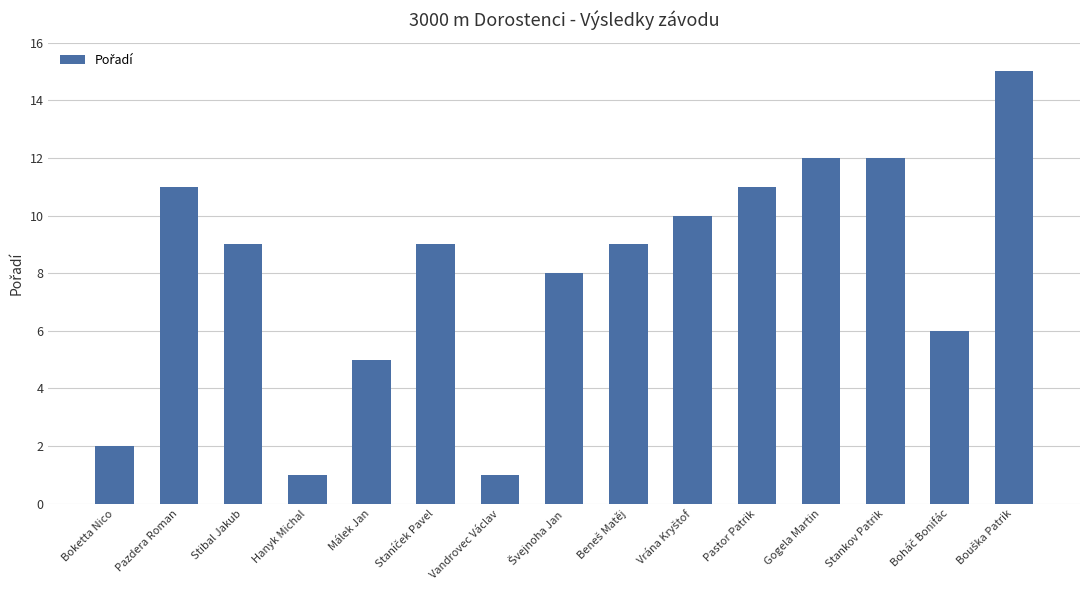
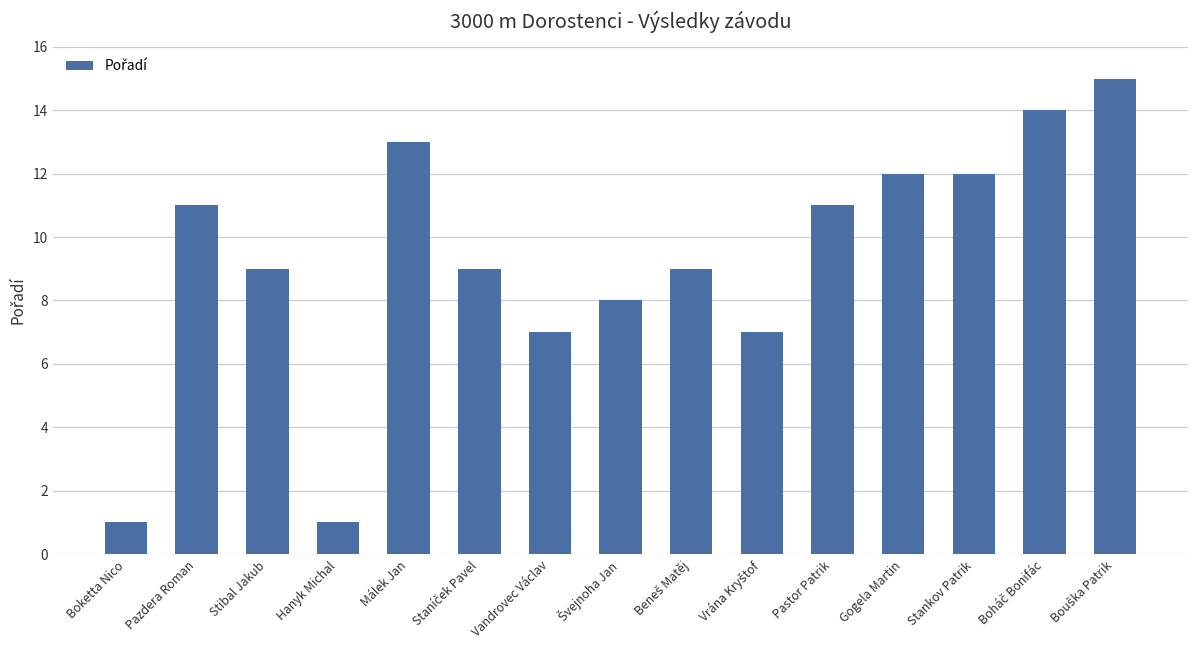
Boketta Nico: 2 -> 1
Málek Jan: 5 -> 13
Vandrovec Václav: 1 -> 7
Vrána Kryštof: 10 -> 7
Boháč Bonifác: 6 -> 14
